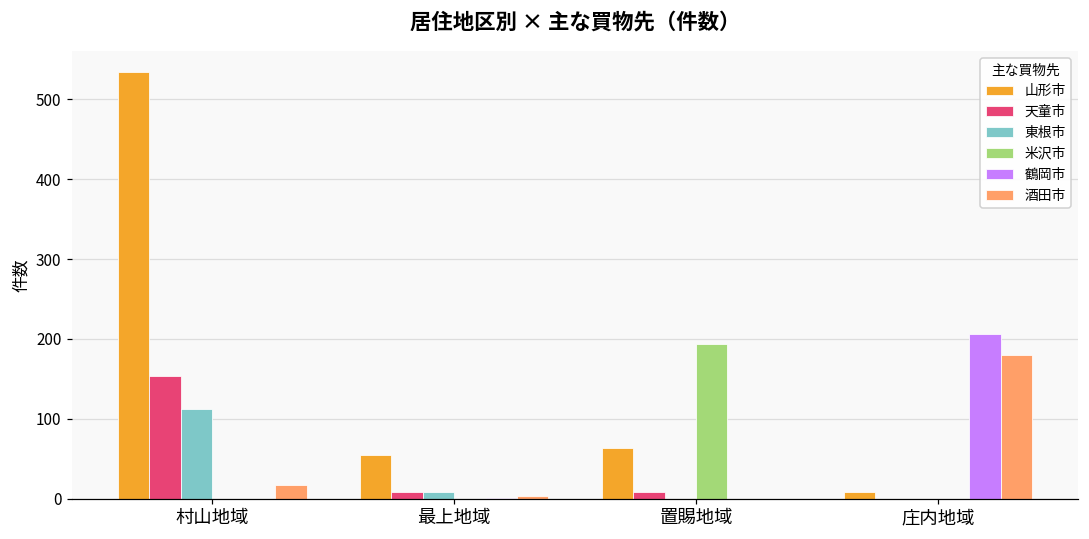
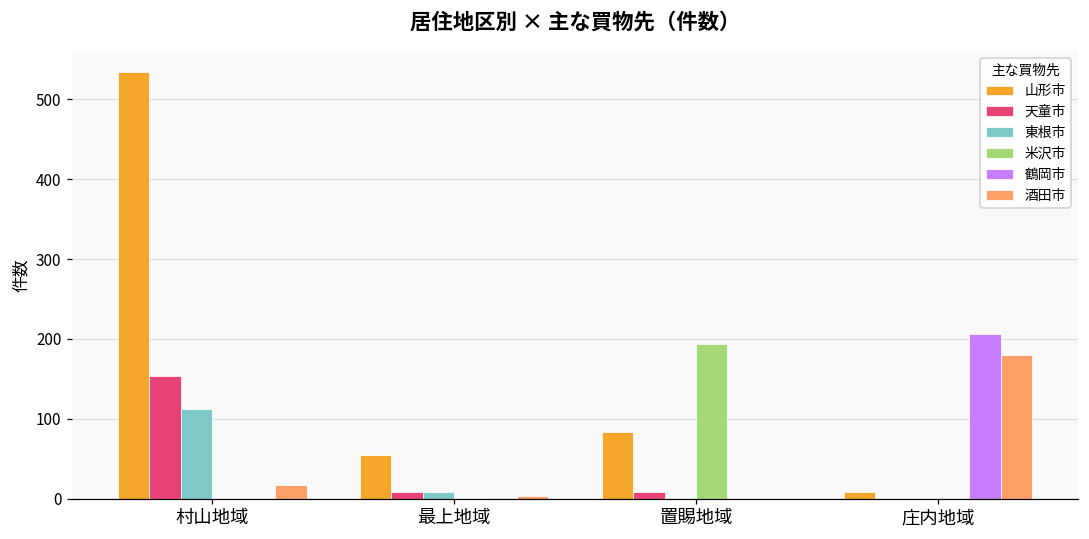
山形市, 置賜地域: 60 -> 80
